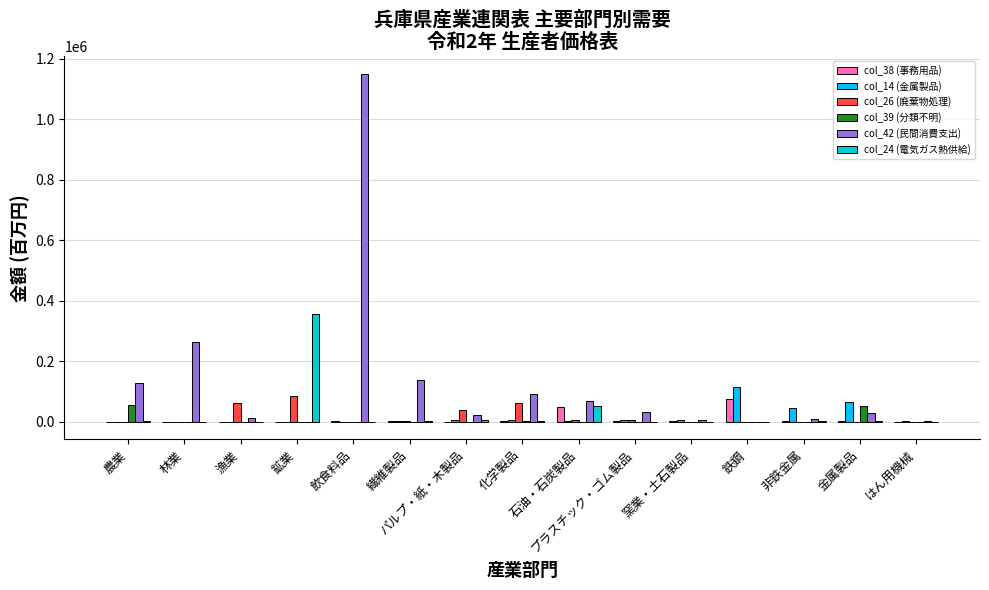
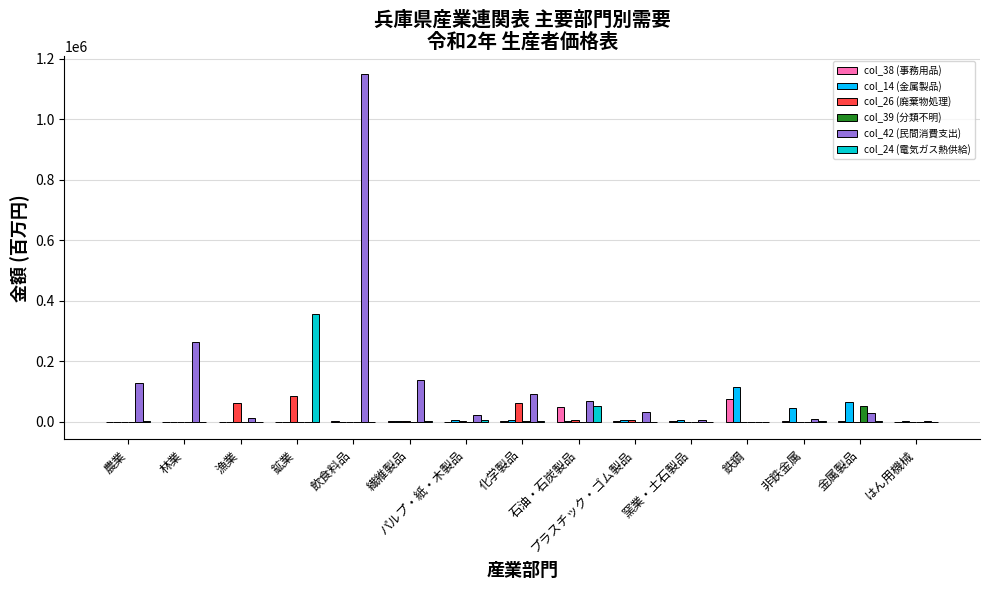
col_39 (分類不明), 農業: 60000 -> 0
col_26 (廃棄物処理), パルプ・紙・木製品: 40000 -> 0
